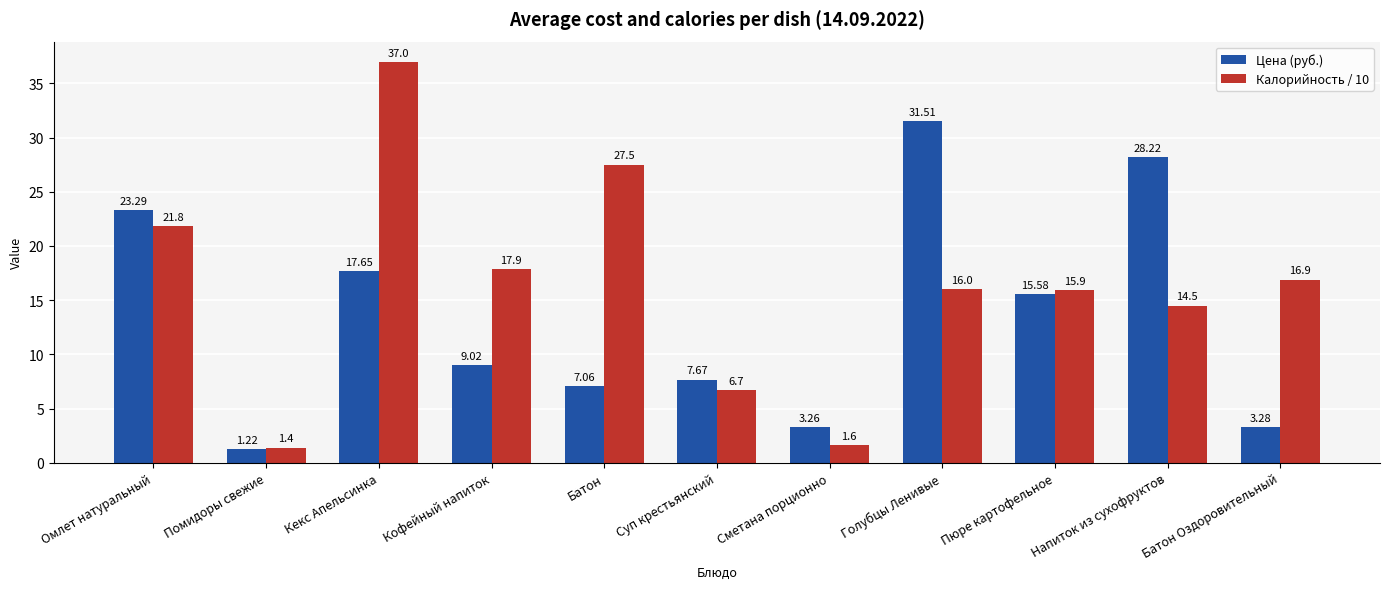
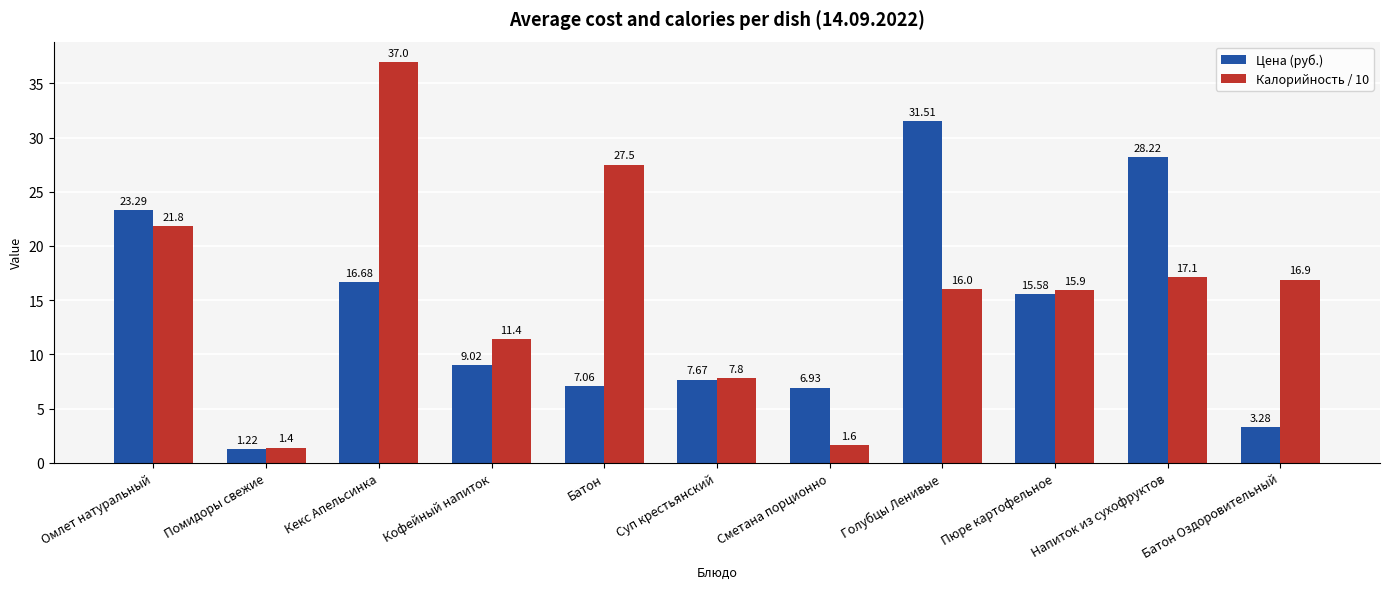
Цена (руб.), Кекс Апельсинка: 17.65 -> 16.68
Калорийность / 10, Кофейный напиток: 17.9 -> 11.4
Калорийность / 10, Суп крестьянский: 6.7 -> 7.8
Цена (руб.), Сметана порционно: 3.26 -> 6.93
Калорийность / 10, Напиток из сухофруктов: 14.5 -> 17.1
